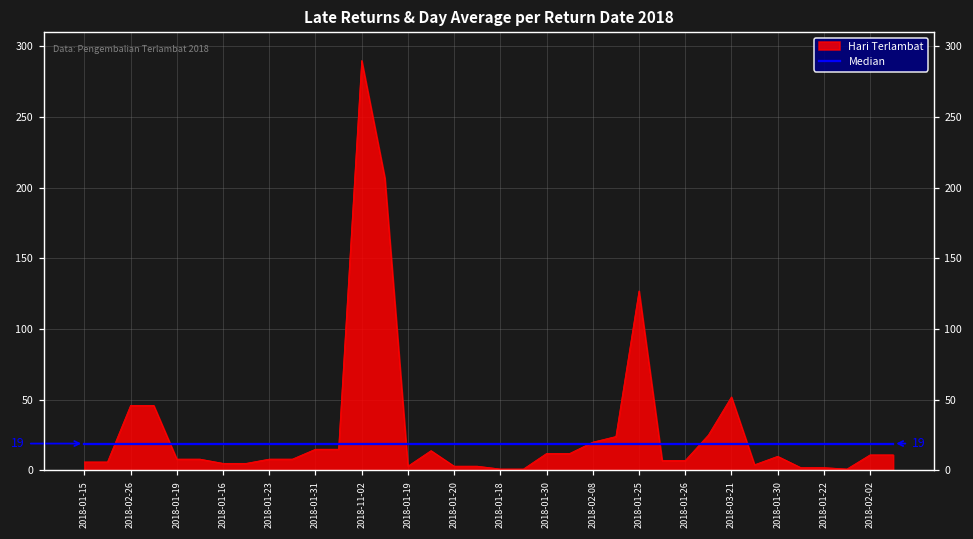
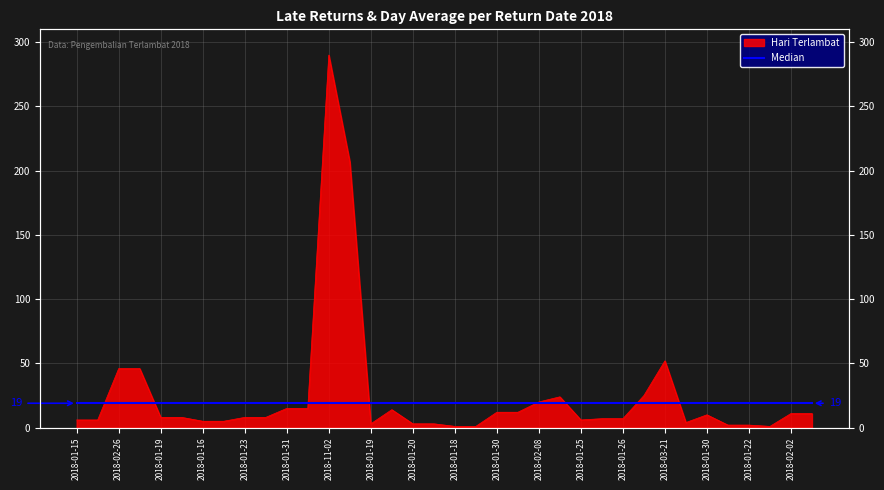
Hari Terlambat, 2018-01-25: 127 -> 6
